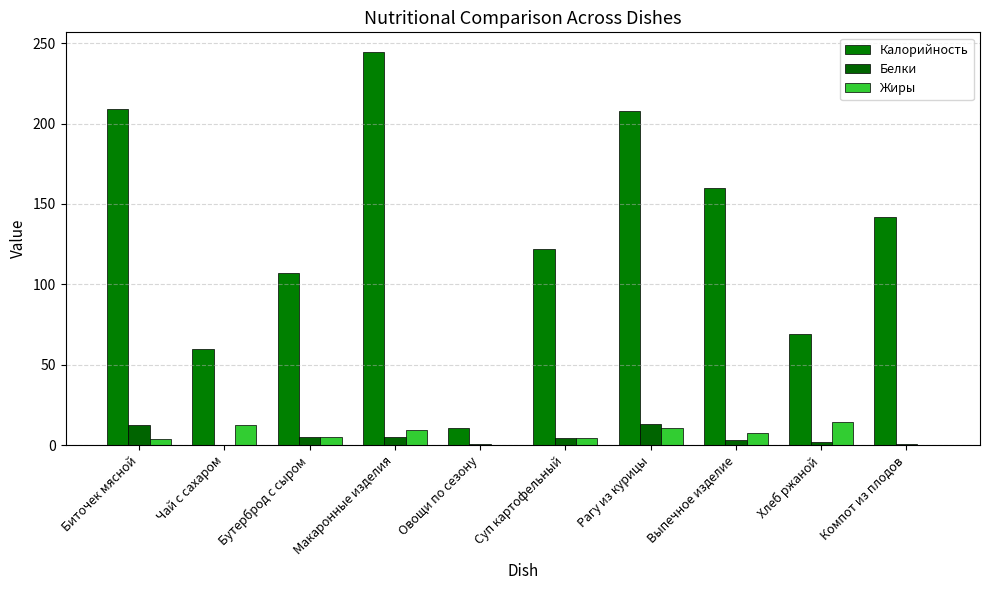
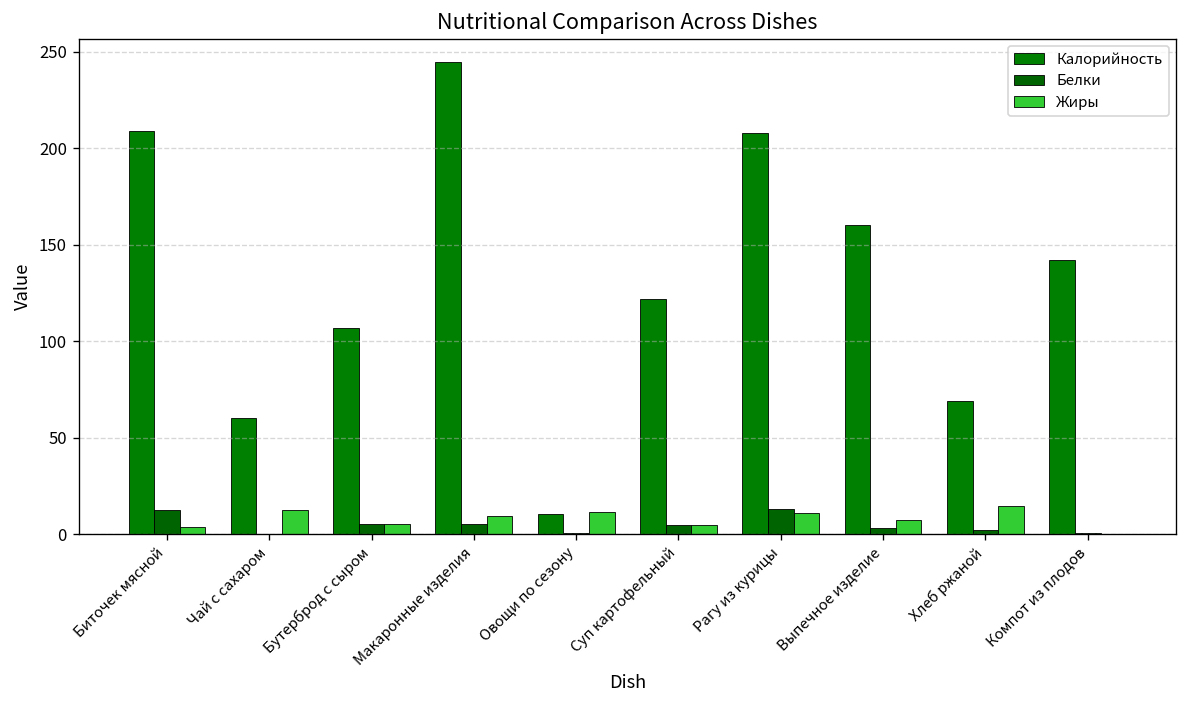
Жиры, Овощи по сезону: 0 -> 11
